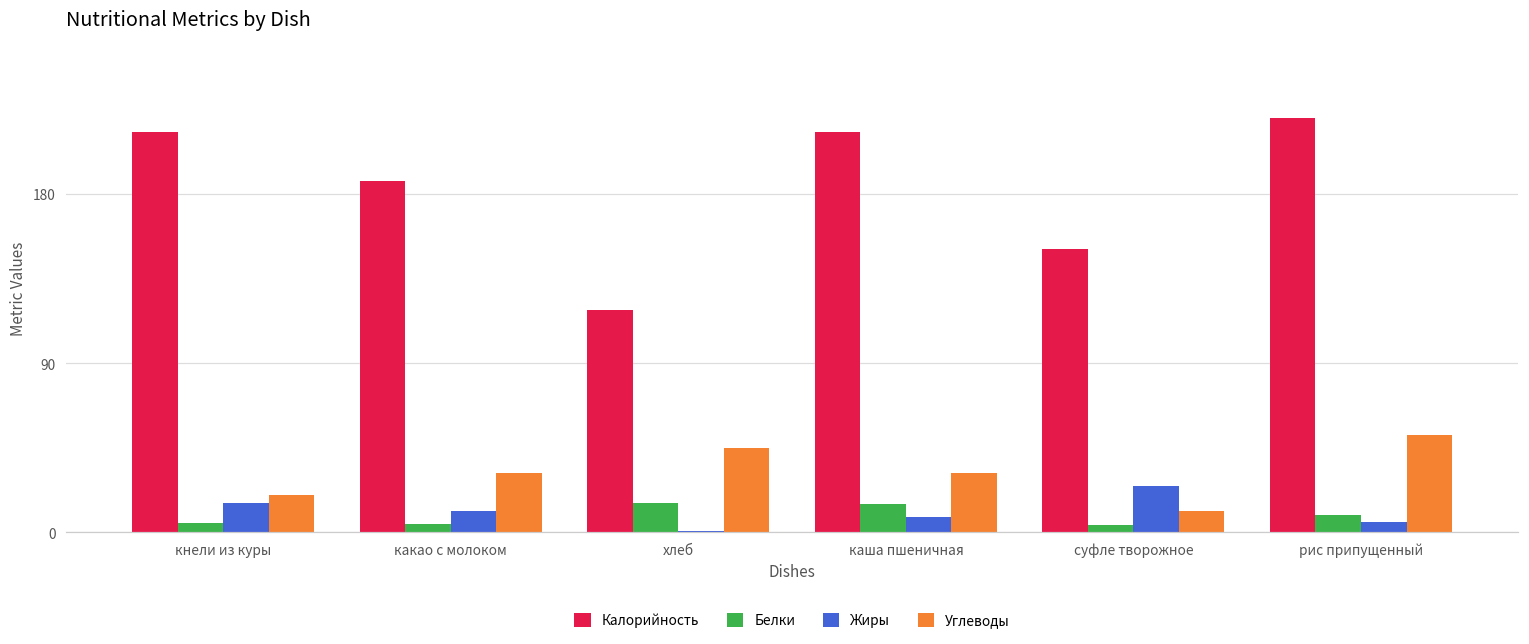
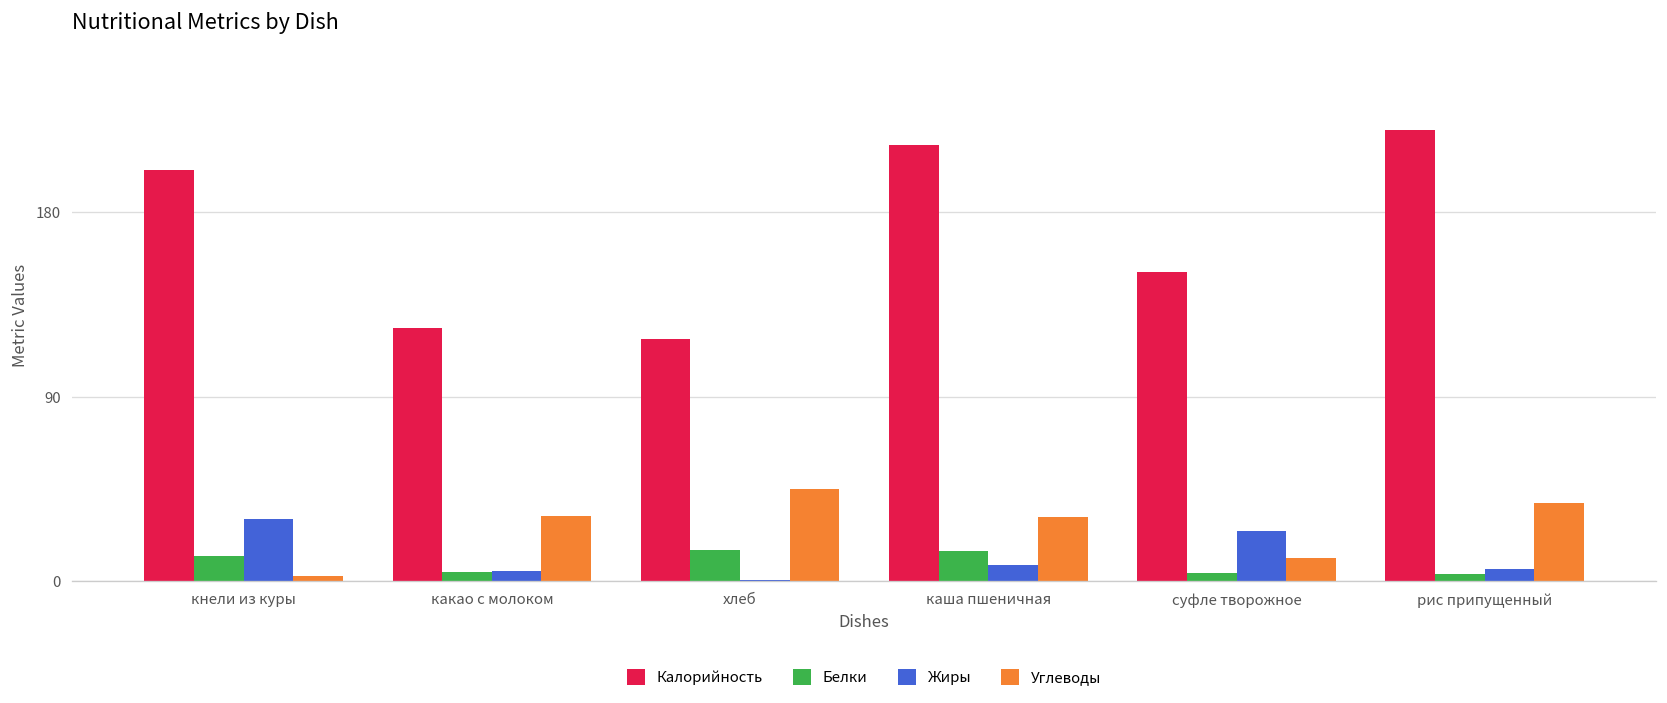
Калорийность, кнели из куры: 213 -> 201
Белки, кнели из куры: 5 -> 13
Жиры, кнели из куры: 16 -> 30
Углеводы, кнели из куры: 20 -> 3
Калорийность, какао с молоком: 187 -> 124
Жиры, какао с молоком: 11 -> 5
Белки, рис припущенный: 9 -> 4
Углеводы, рис припущенный: 52 -> 38
